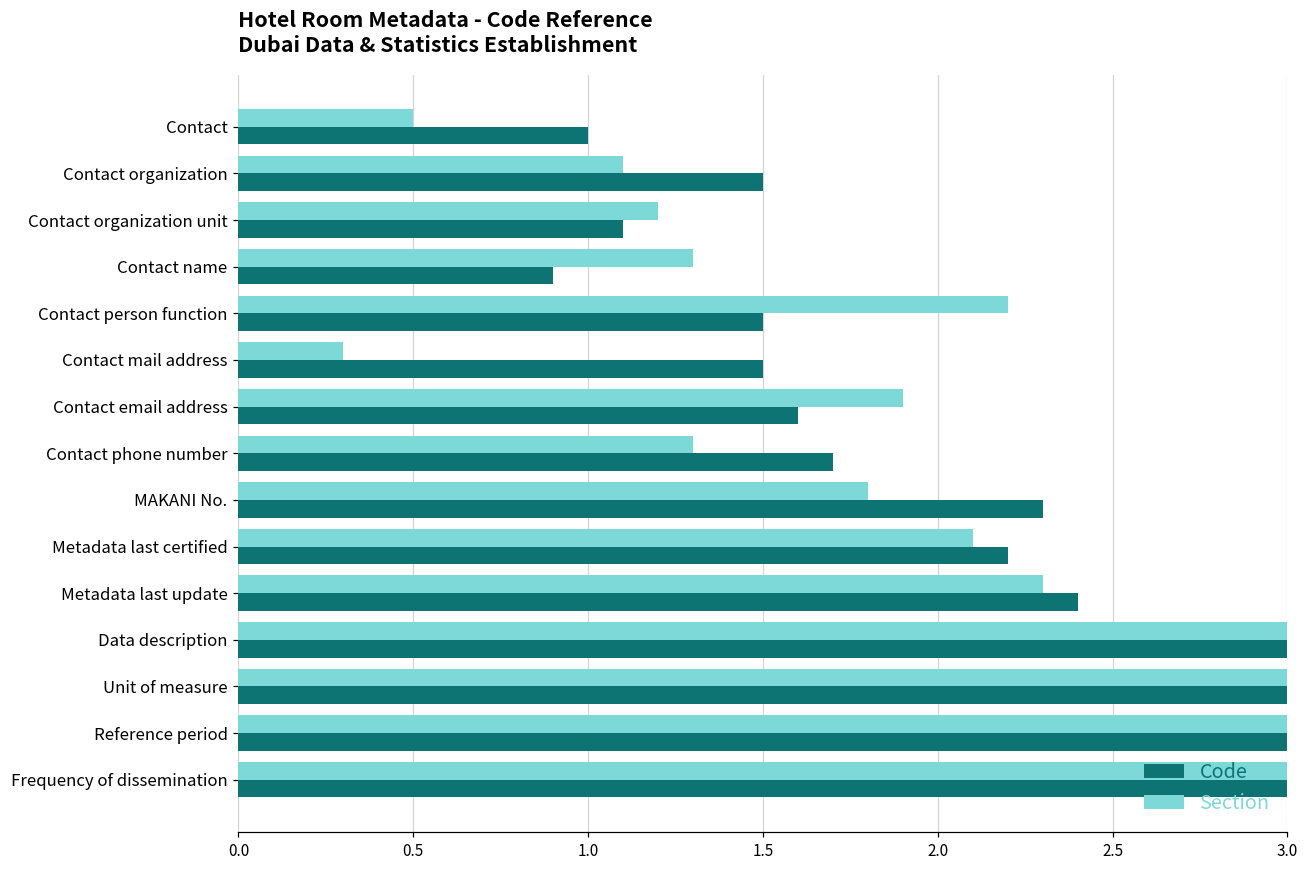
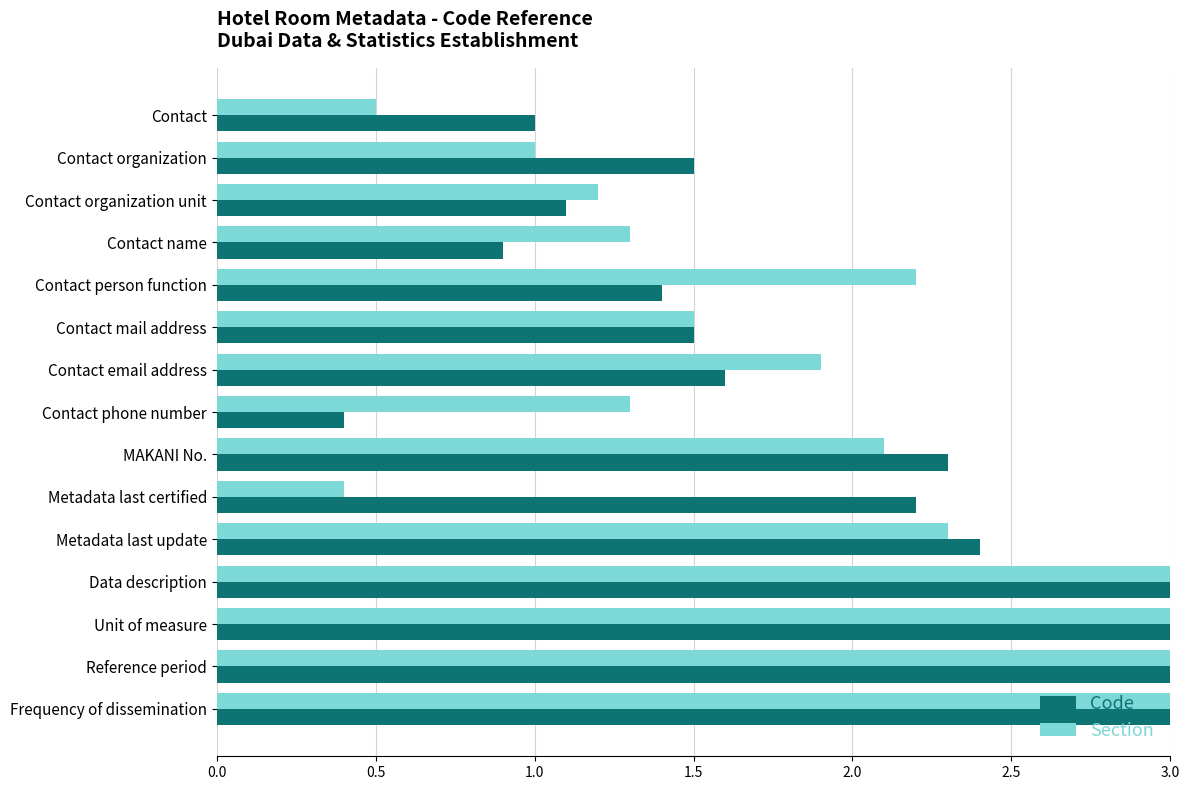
Section, Contact organization: 1.1 -> 1.0
Code, Contact person function: 1.5 -> 1.4
Section, Contact mail address: 0.3 -> 1.5
Code, Contact phone number: 1.7 -> 0.4
Section, MAKANI No.: 1.8 -> 2.1
Section, Metadata last certified: 2.1 -> 0.4
